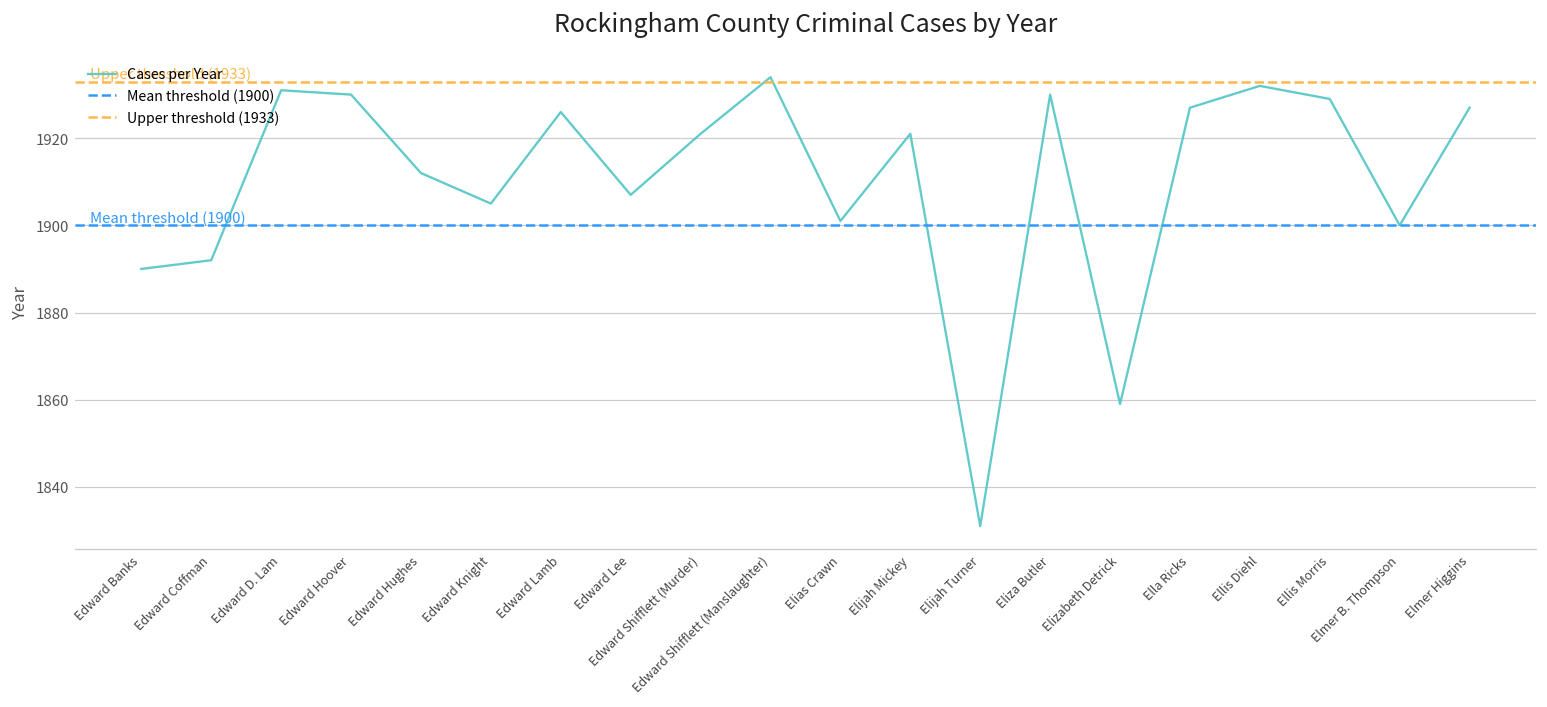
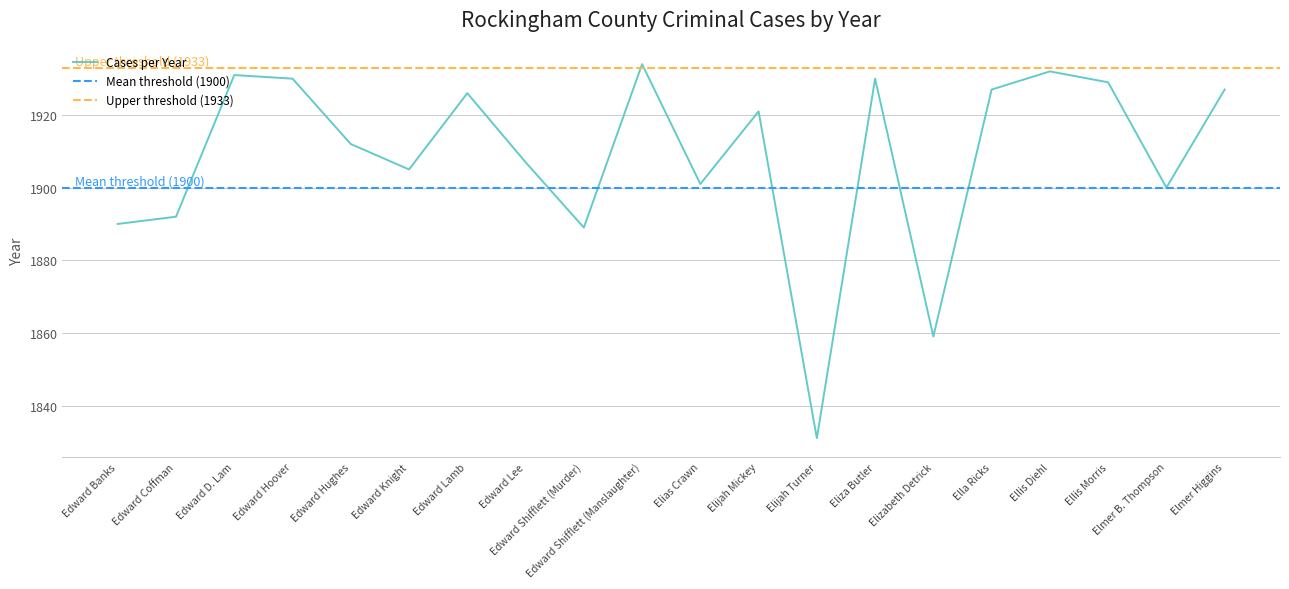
Edward Shifflett (Murder): 1921 -> 1889
